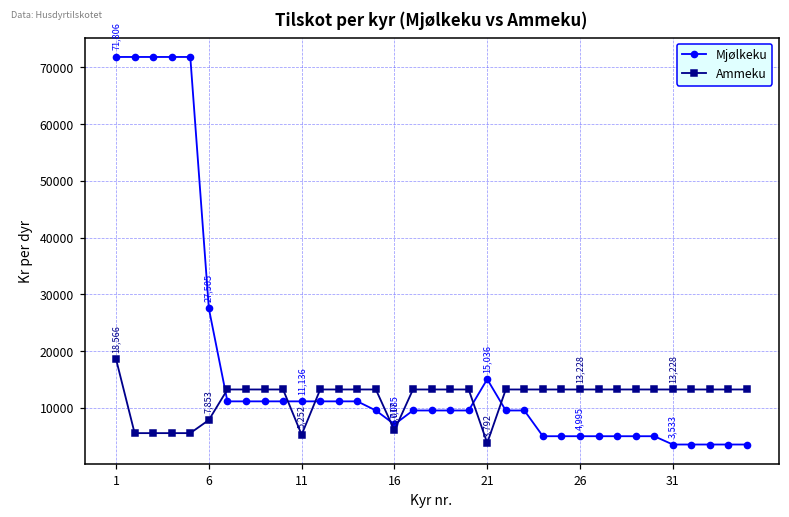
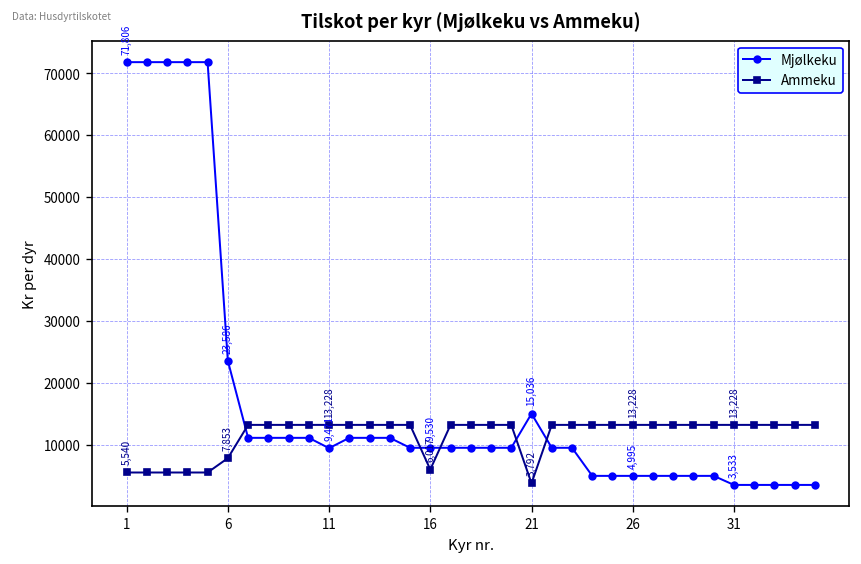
Ammeku, 1: 18,566 -> 5,540
Mjølkeku, 6: 27,505 -> 23,586
Mjølkeku, 11: 11,136 -> 9,471
Ammeku, 11: 5,252 -> 13,228
Mjølkeku, 16: 7,085 -> 9,530
